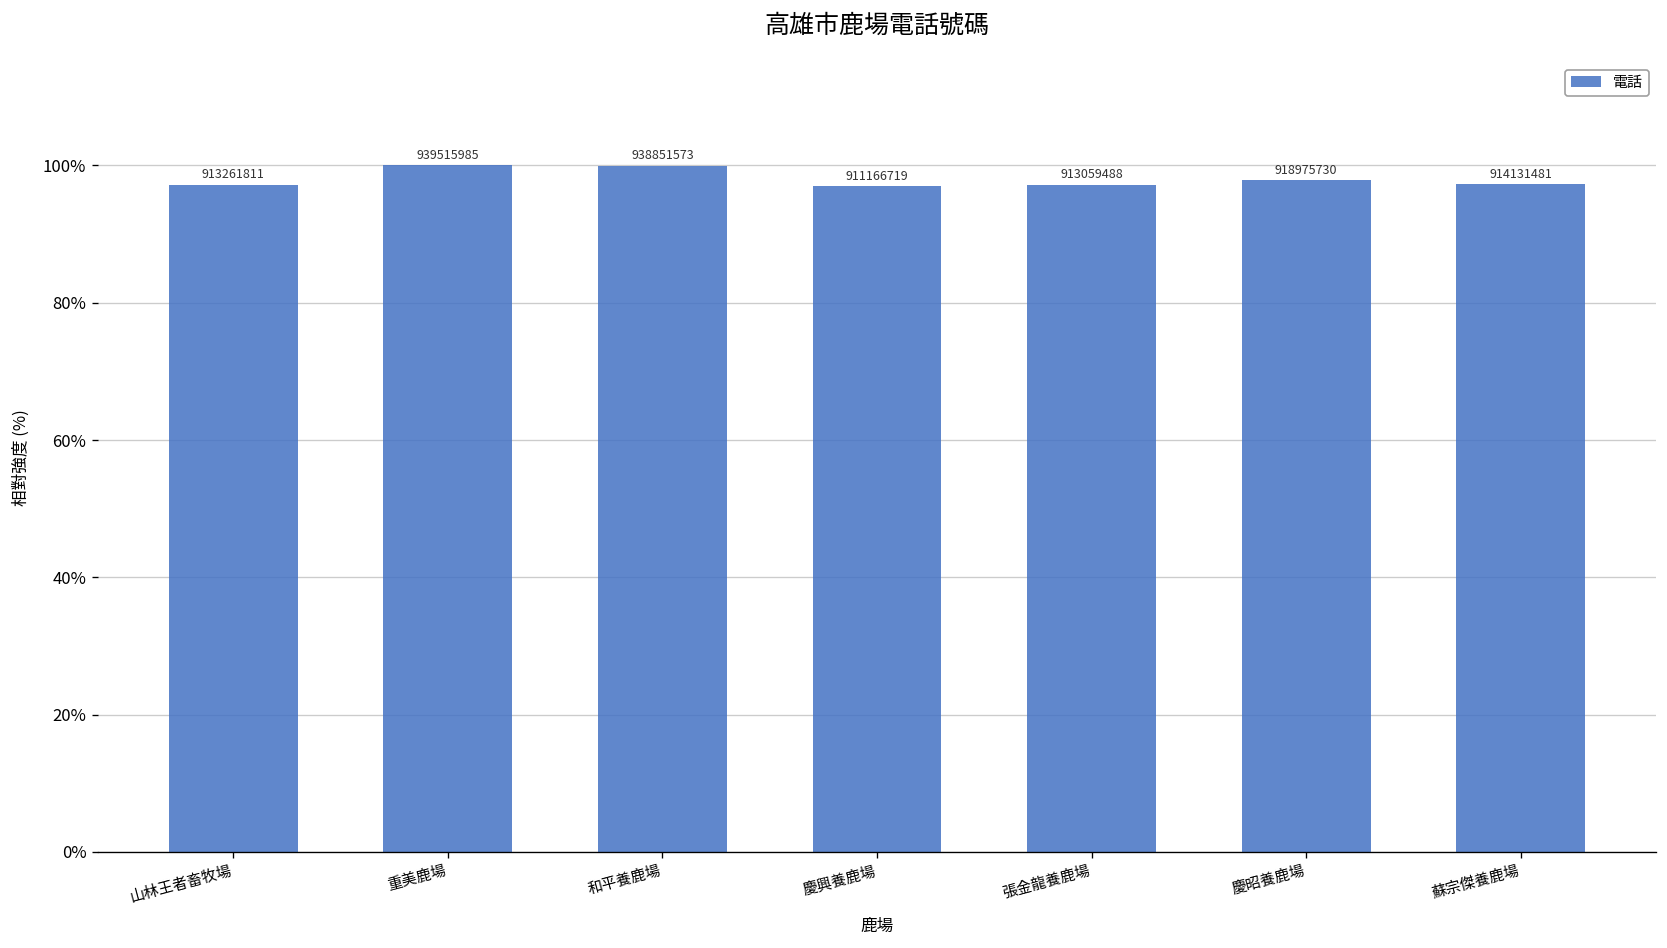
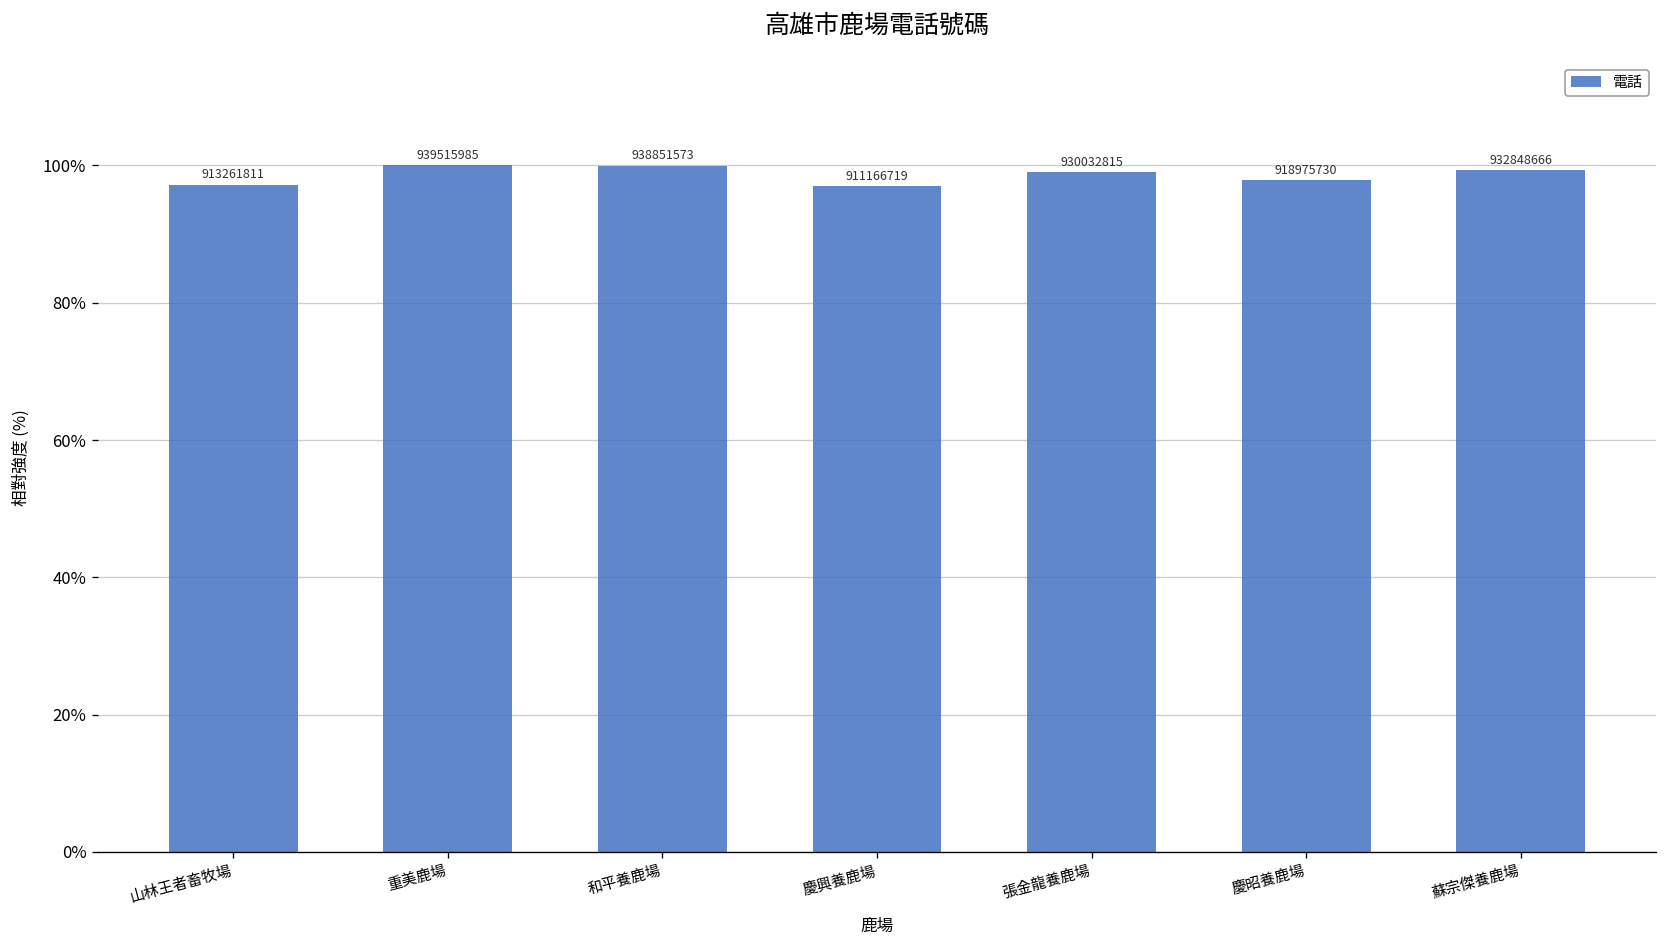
張金龍養鹿場: 913059488 -> 930032815
蘇宗傑養鹿場: 914131481 -> 932848666
